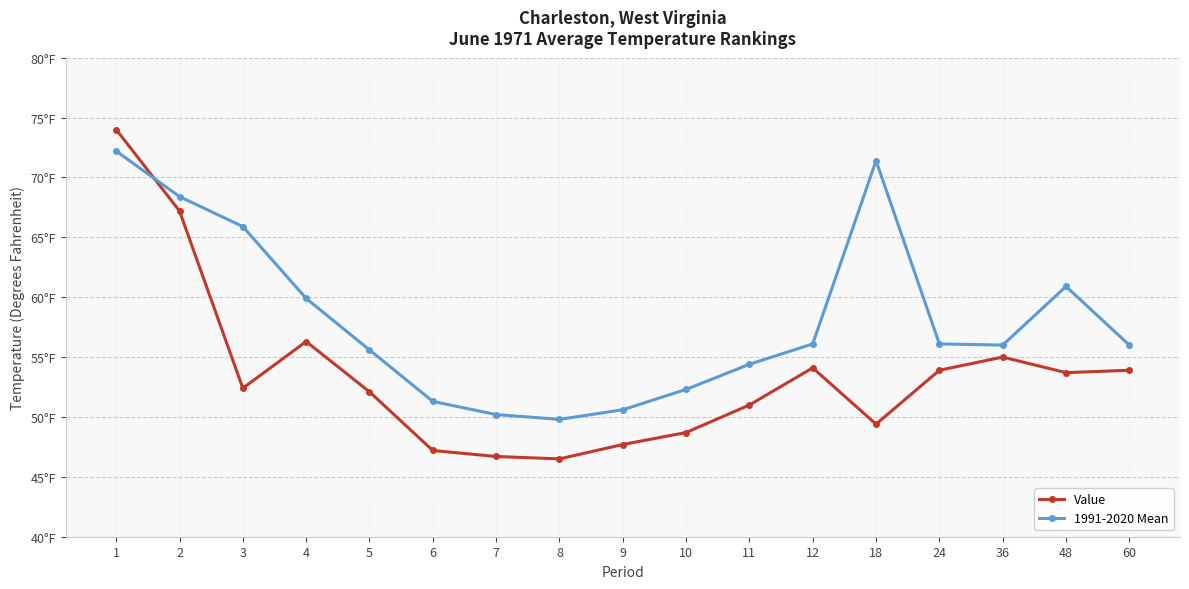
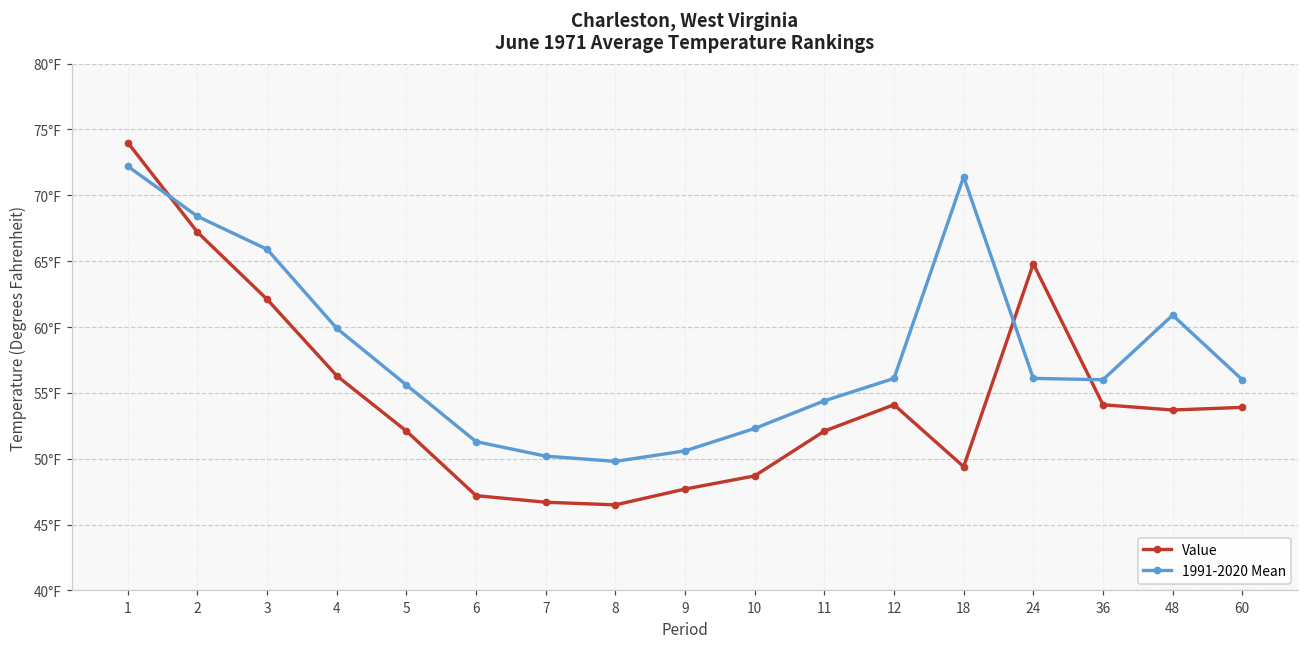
Value, 3: 52.4°F -> 62.1°F
Value, 11: 51.0°F -> 52.1°F
Value, 24: 53.9°F -> 64.8°F
Value, 36: 55.0°F -> 54.1°F
